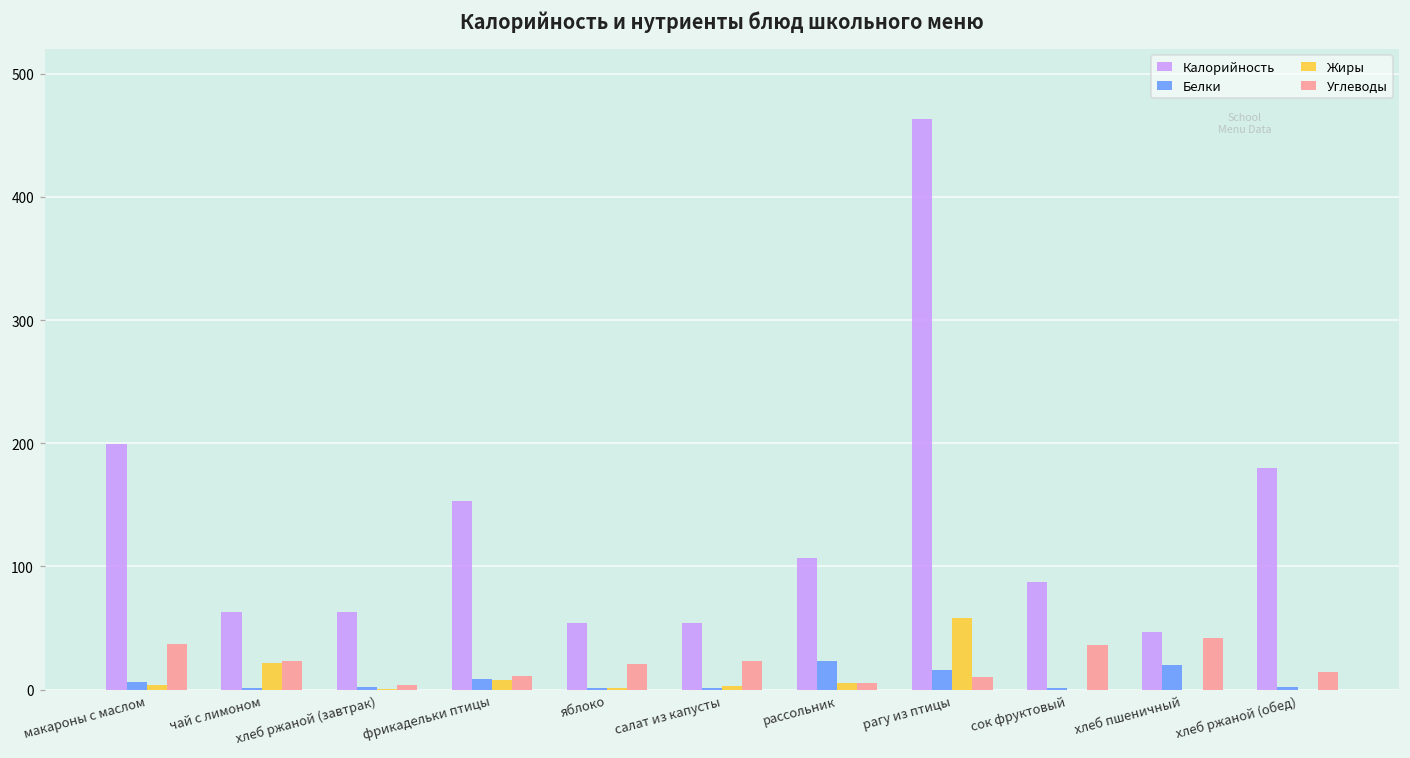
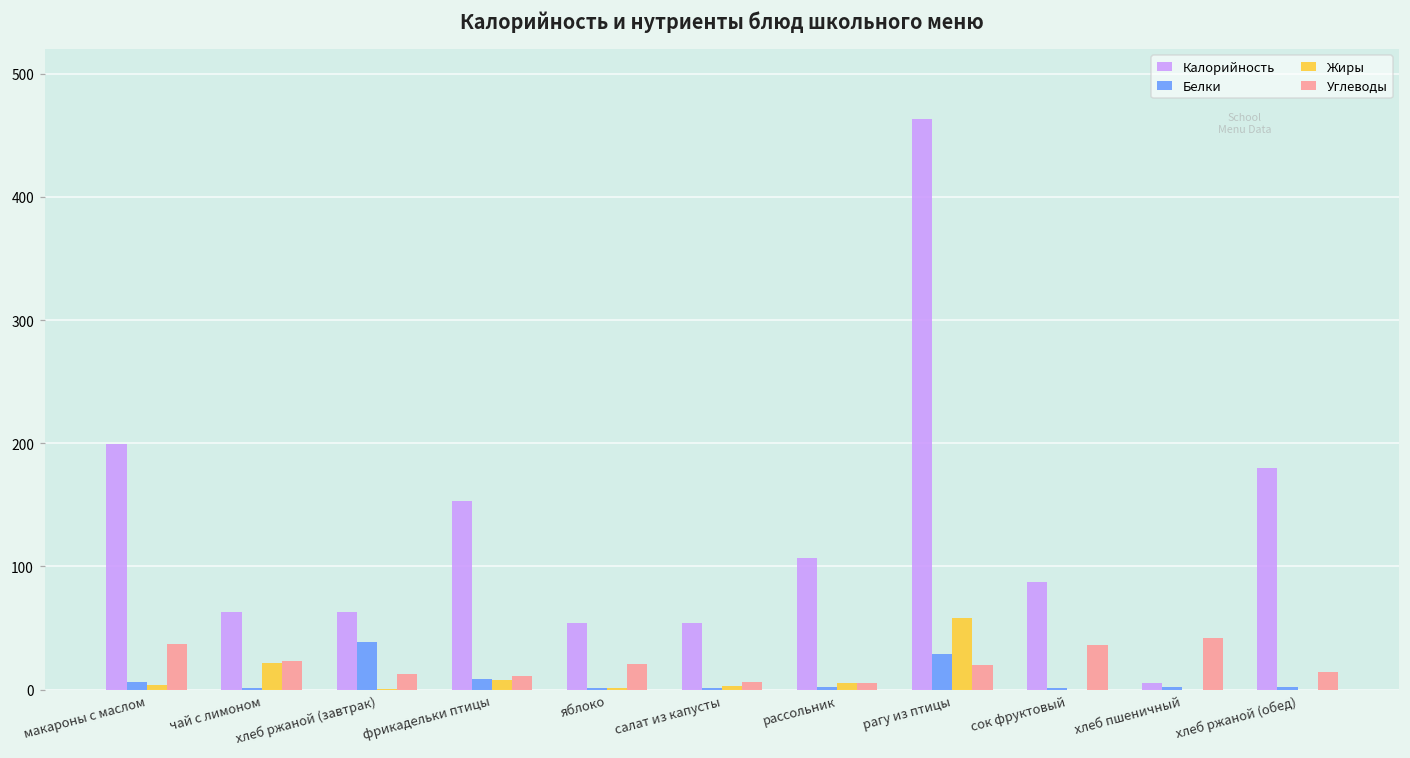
Белки, хлеб ржаной (завтрак): 2 -> 39
Углеводы, хлеб ржаной (завтрак): 4 -> 13
Углеводы, салат из капусты: 23 -> 6
Белки, рассольник: 23 -> 2
Белки, рагу из птицы: 16 -> 29
Углеводы, рагу из птицы: 10 -> 20
Калорийность, хлеб пшеничный: 47 -> 5
Белки, хлеб пшеничный: 20 -> 2
